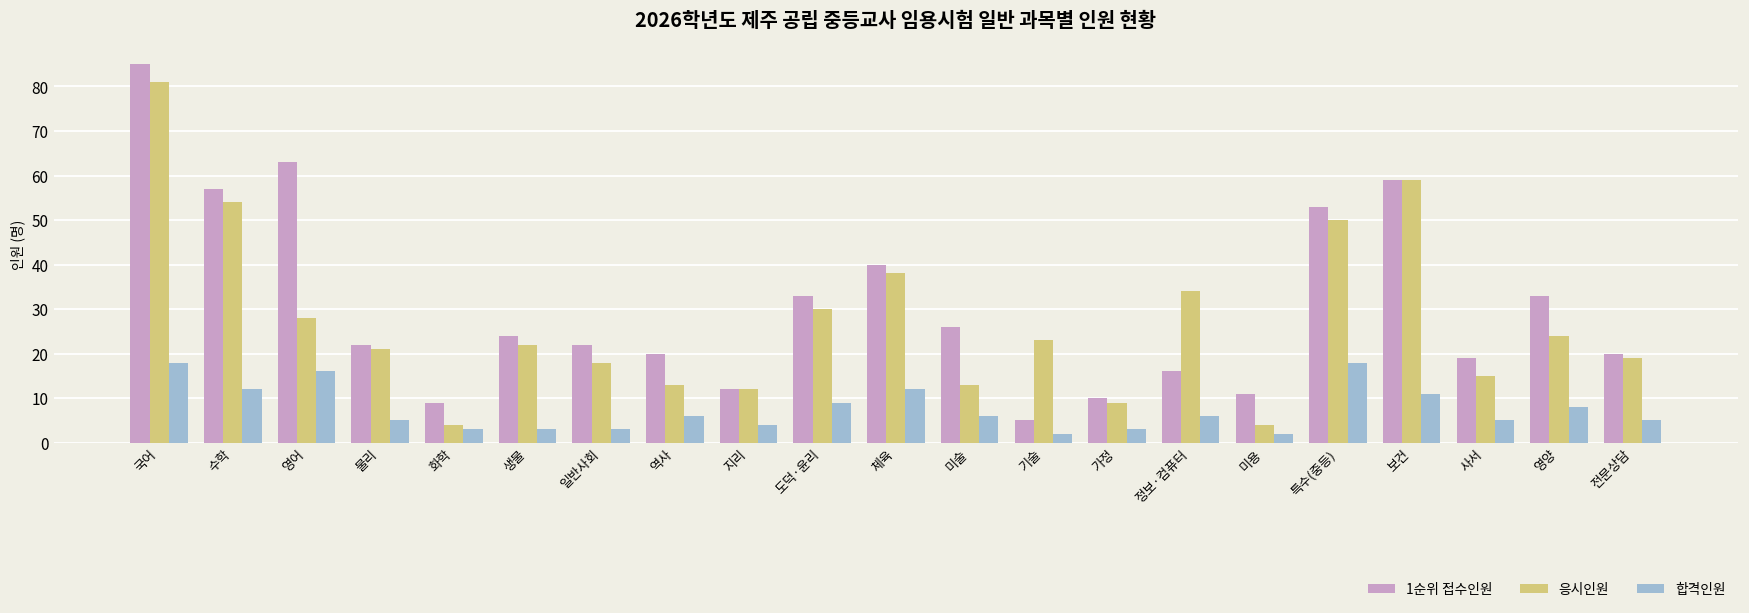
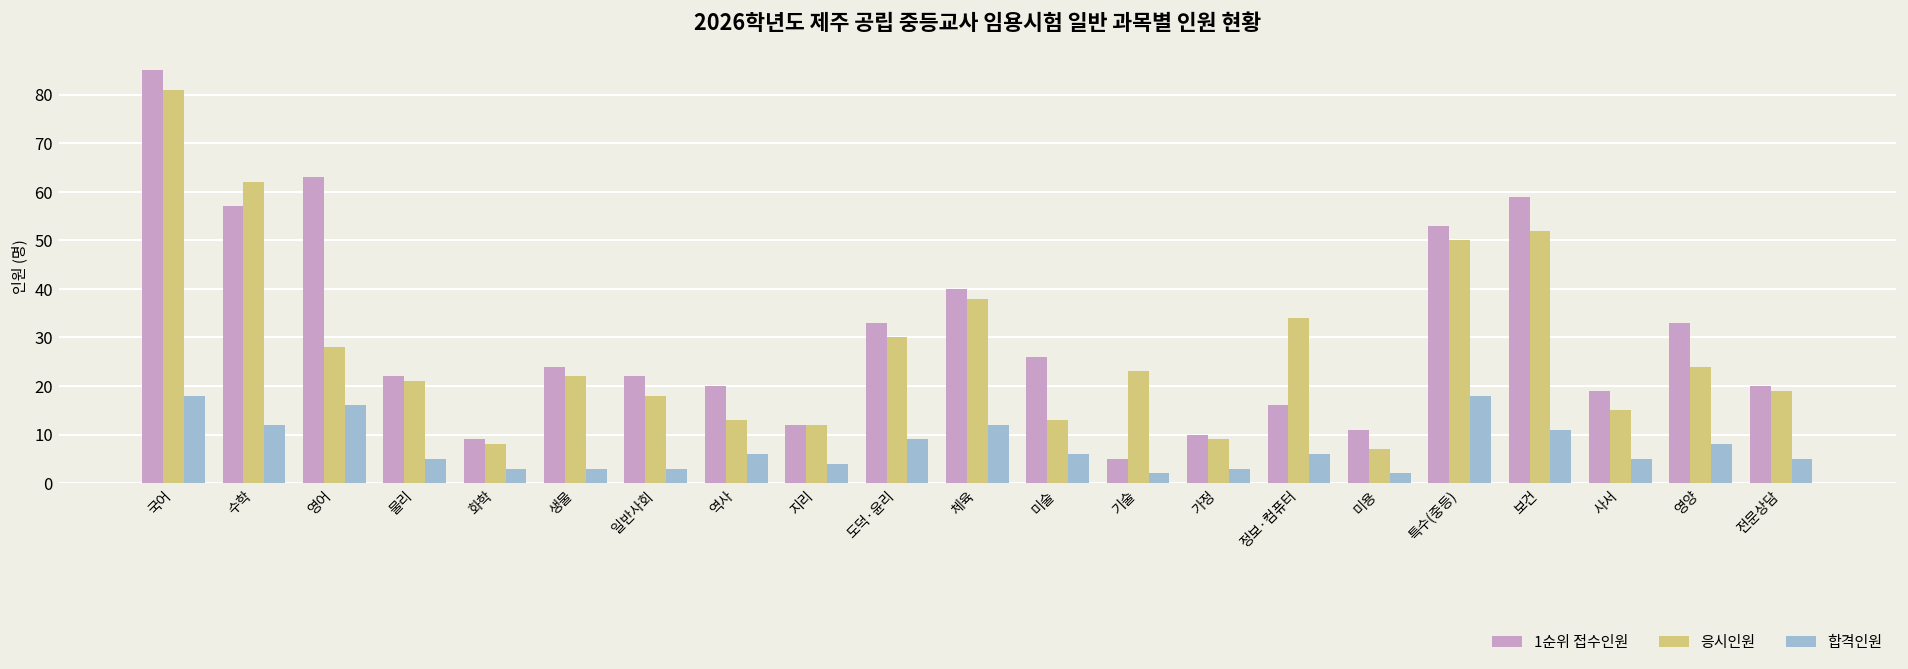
응시인원, 수학: 54 -> 62
응시인원, 화학: 4 -> 8
응시인원, 미용: 4 -> 7
응시인원, 보건: 59 -> 52
